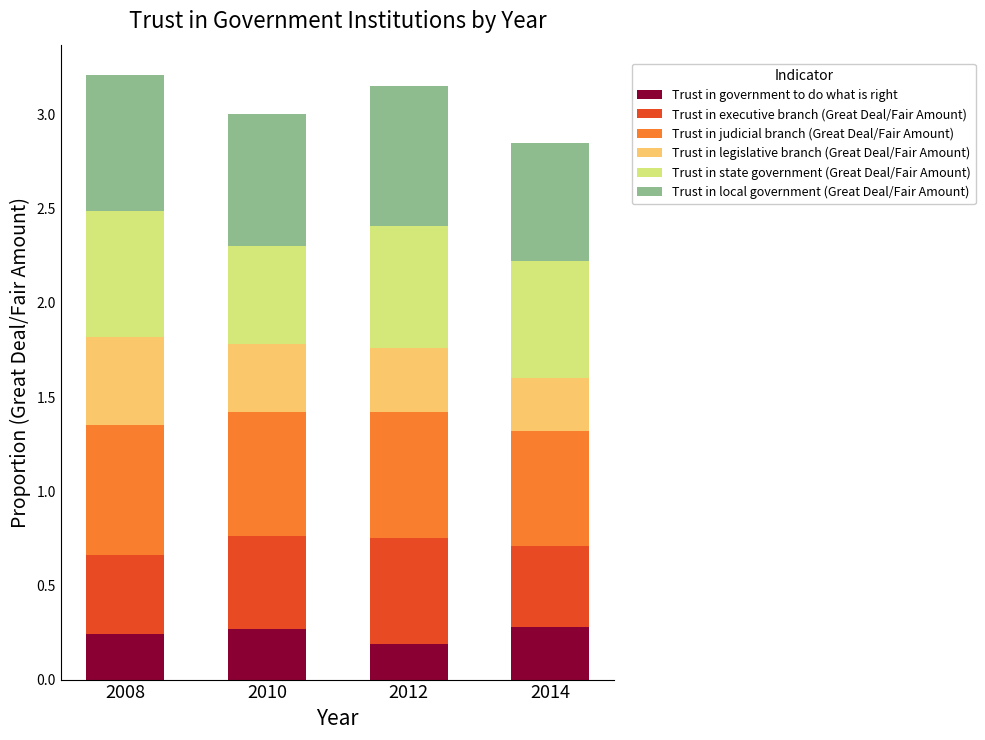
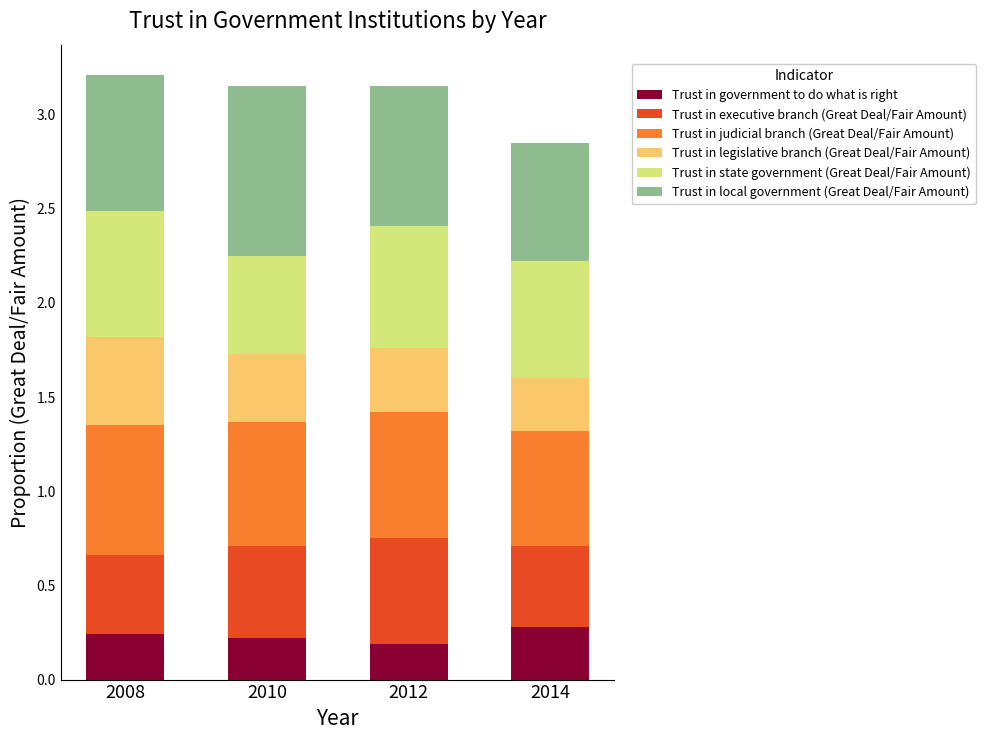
Trust in government to do what is right, 2010: 0.27 -> 0.22
Trust in local government (Great Deal/Fair Amount), 2010: 0.7 -> 0.9
